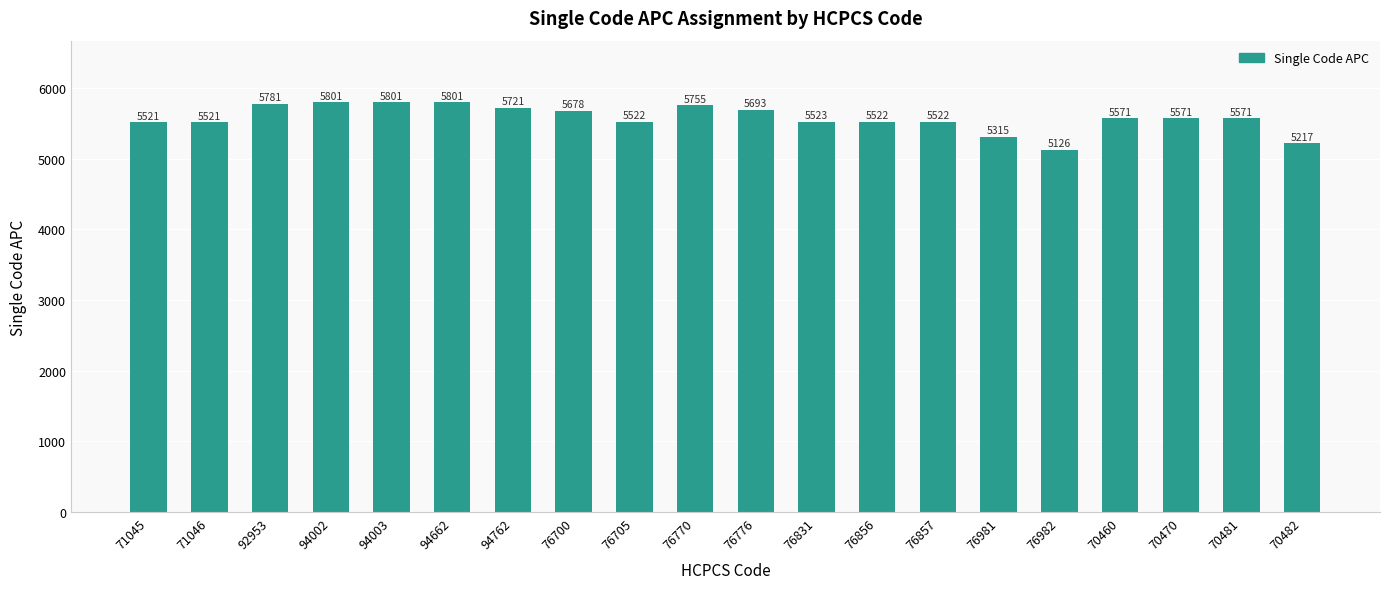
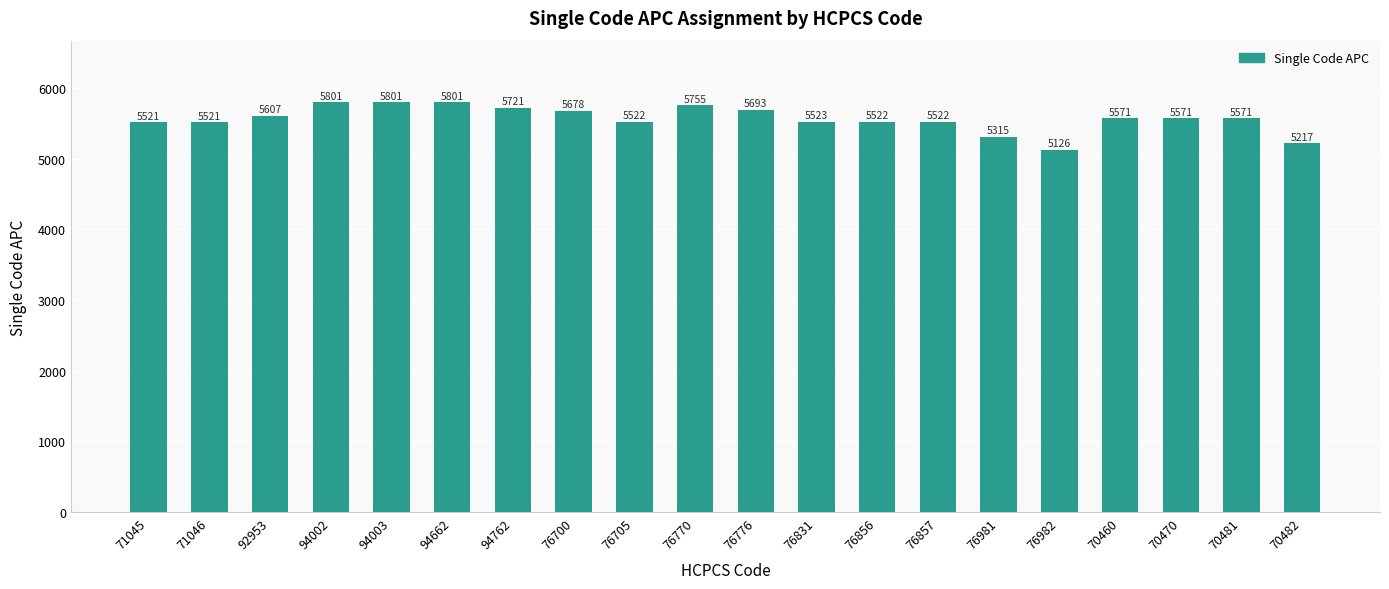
92953: 5781 -> 5607
